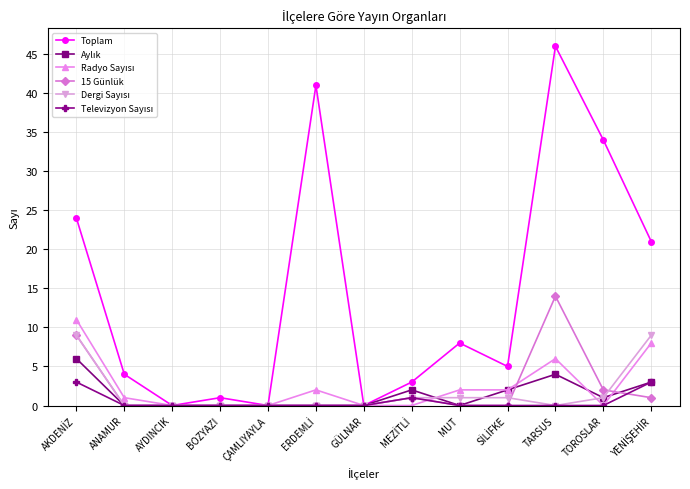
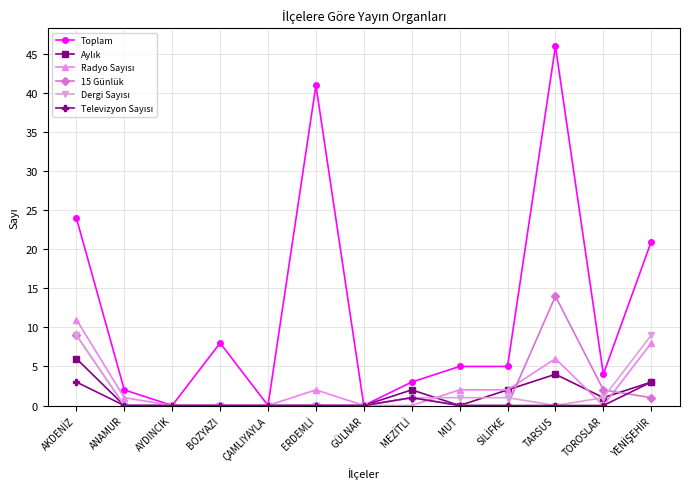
Toplam, ANAMUR: 4 -> 2
Toplam, BOZYAZI: 1 -> 8
Toplam, MUT: 8 -> 5
Toplam, TOROSLAR: 34 -> 4
